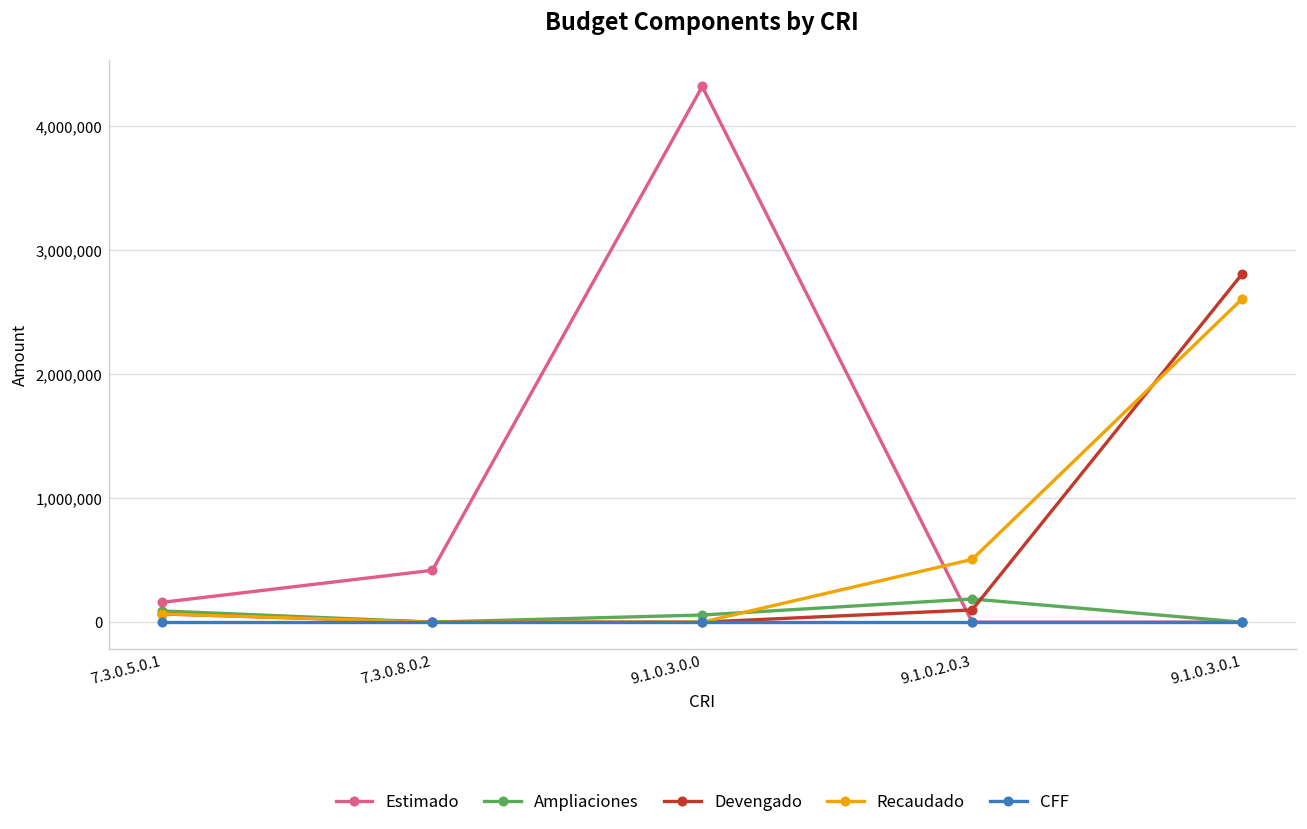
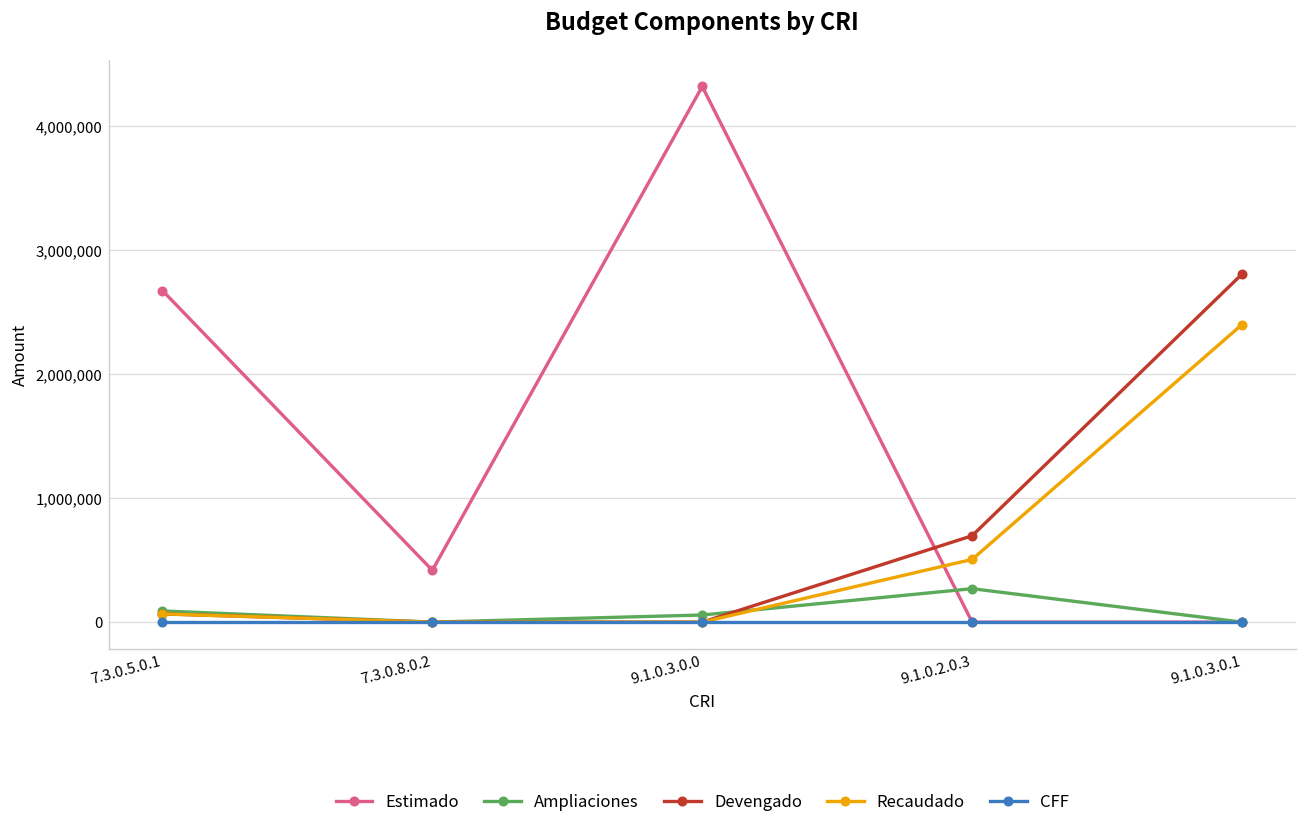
Estimado, 7.3.0.5.0.1: 160,000 -> 2,670,000
Ampliaciones, 9.1.0.2.0.3: 190,000 -> 270,000
Devengado, 9.1.0.2.0.3: 100,000 -> 700,000
Recaudado, 9.1.0.3.0.1: 2,610,000 -> 2,400,000
